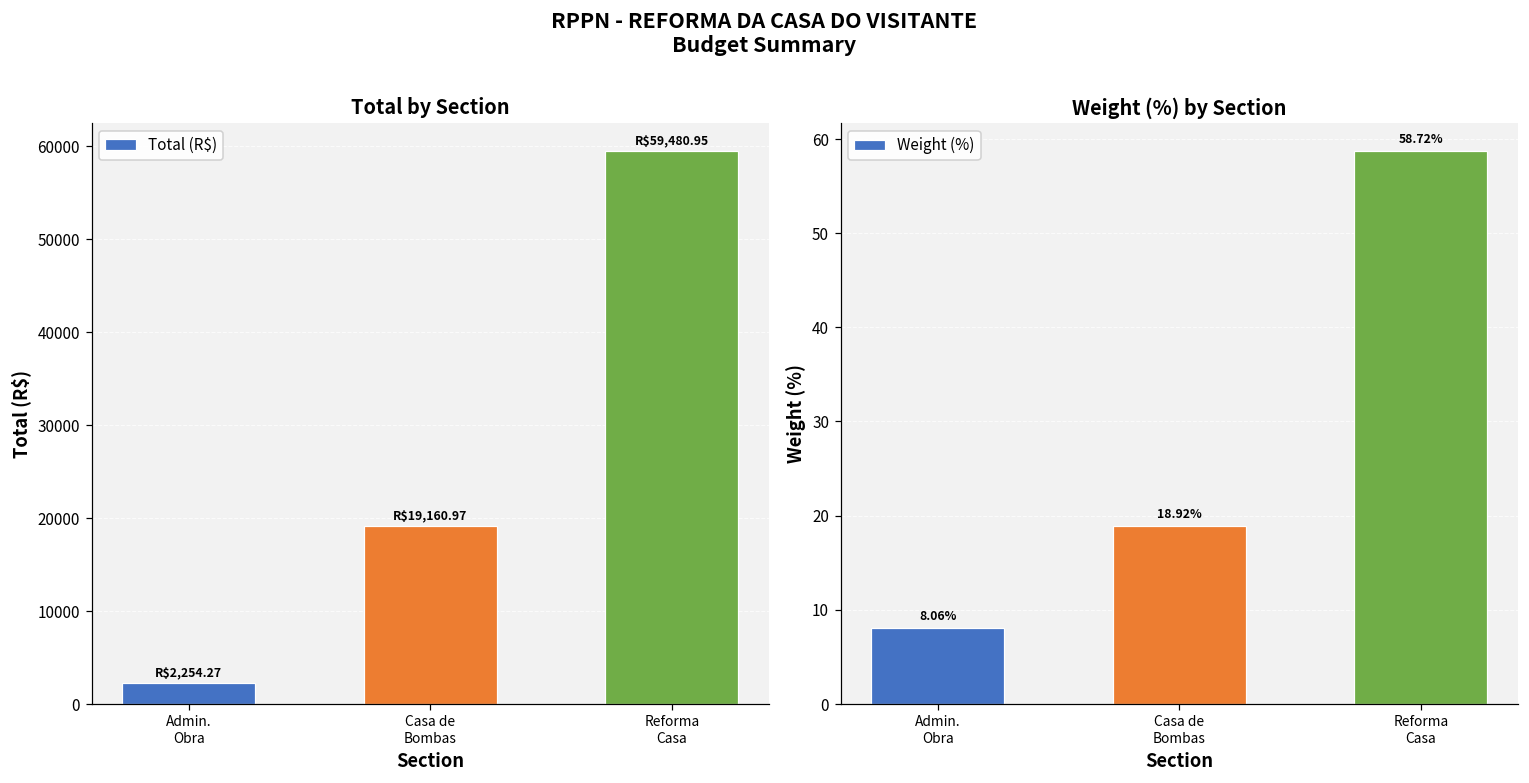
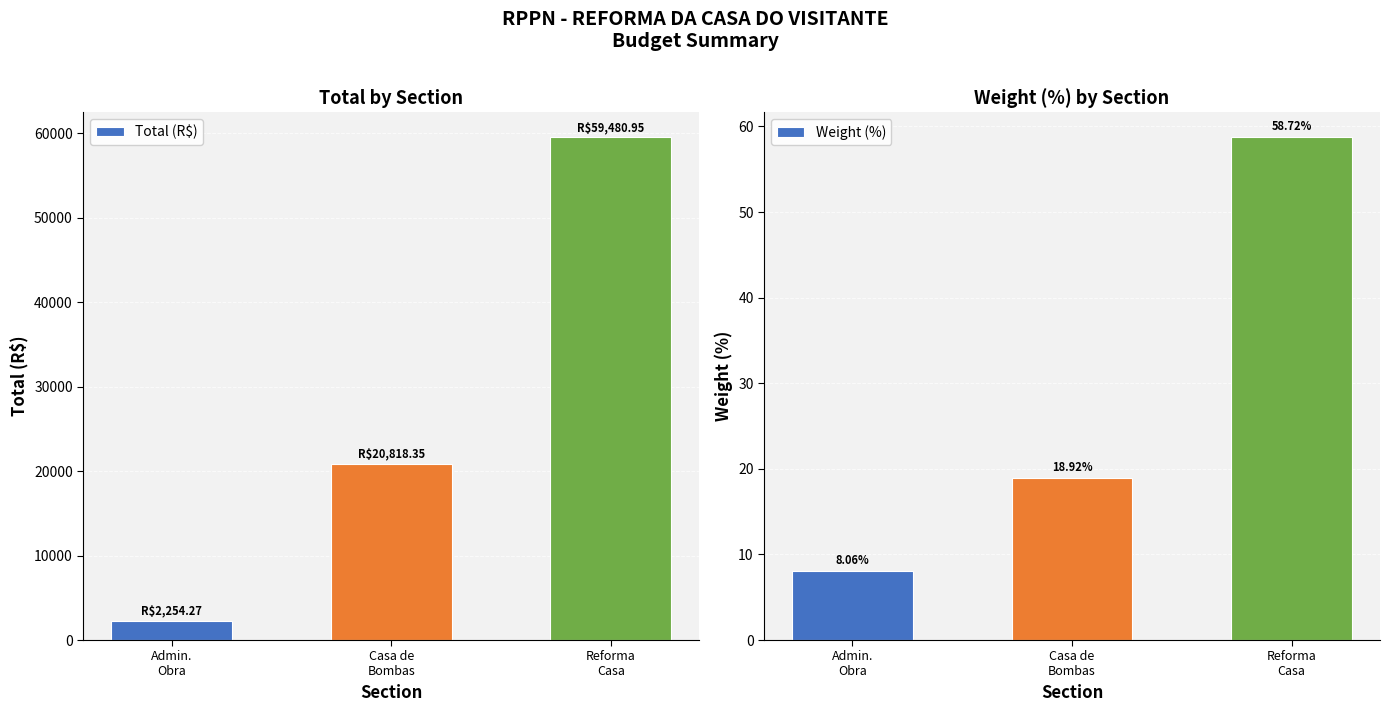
Total by Section, Casa de Bombas: $19,160.97 -> $20,818.35
